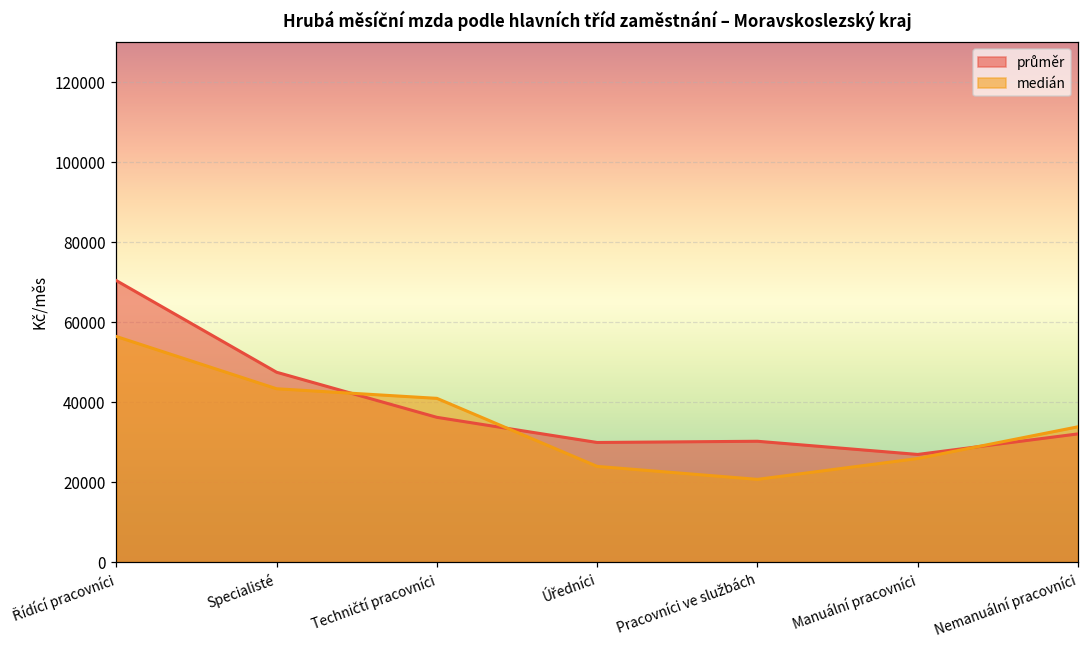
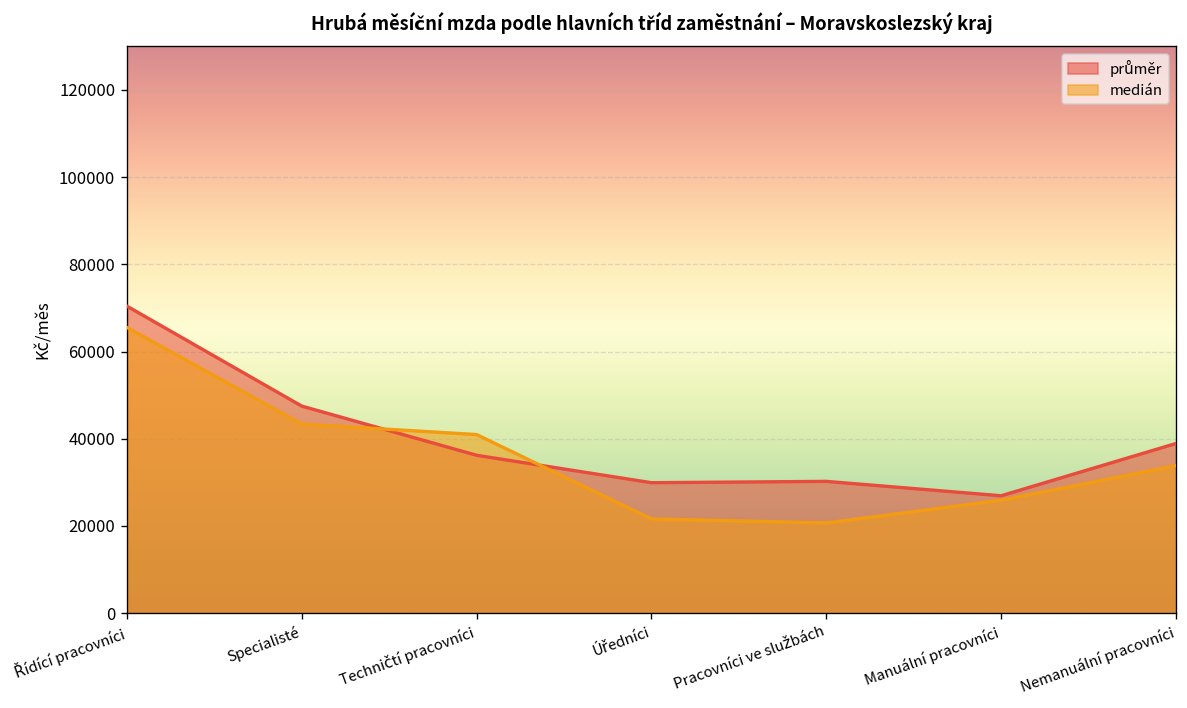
medián, Řídící pracovníci: 56000 -> 66000
medián, Úředníci: 24000 -> 22000
průměr, Nemanuální pracovníci: 32000 -> 39000
